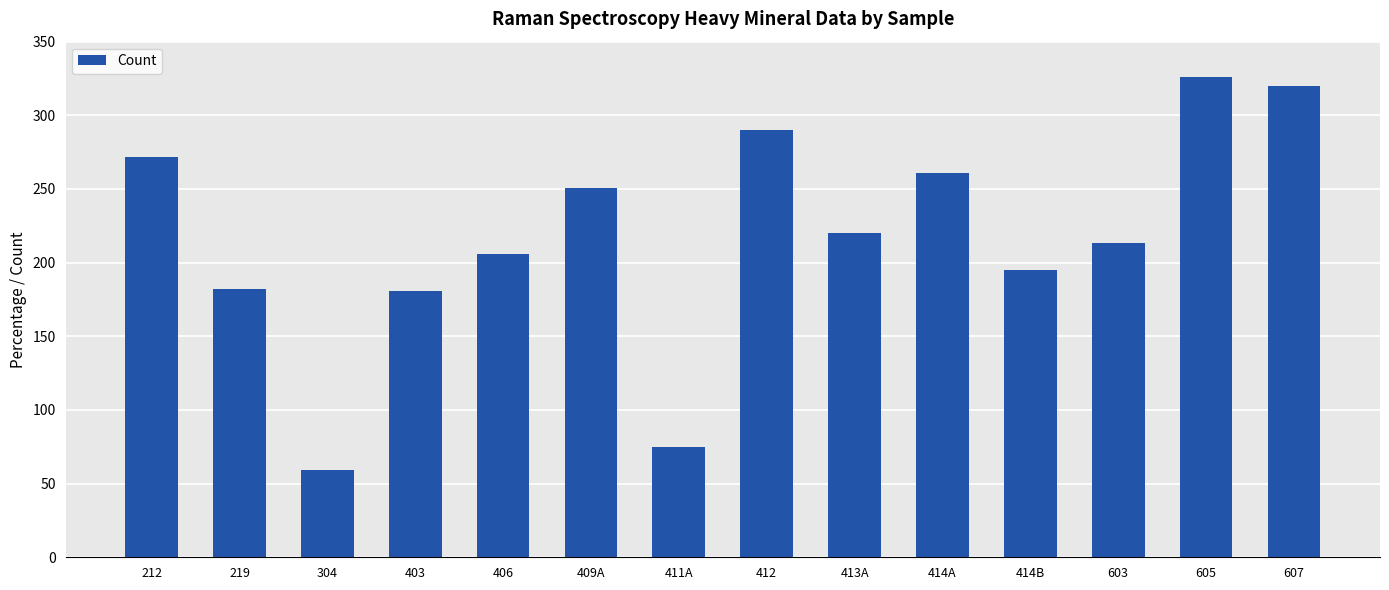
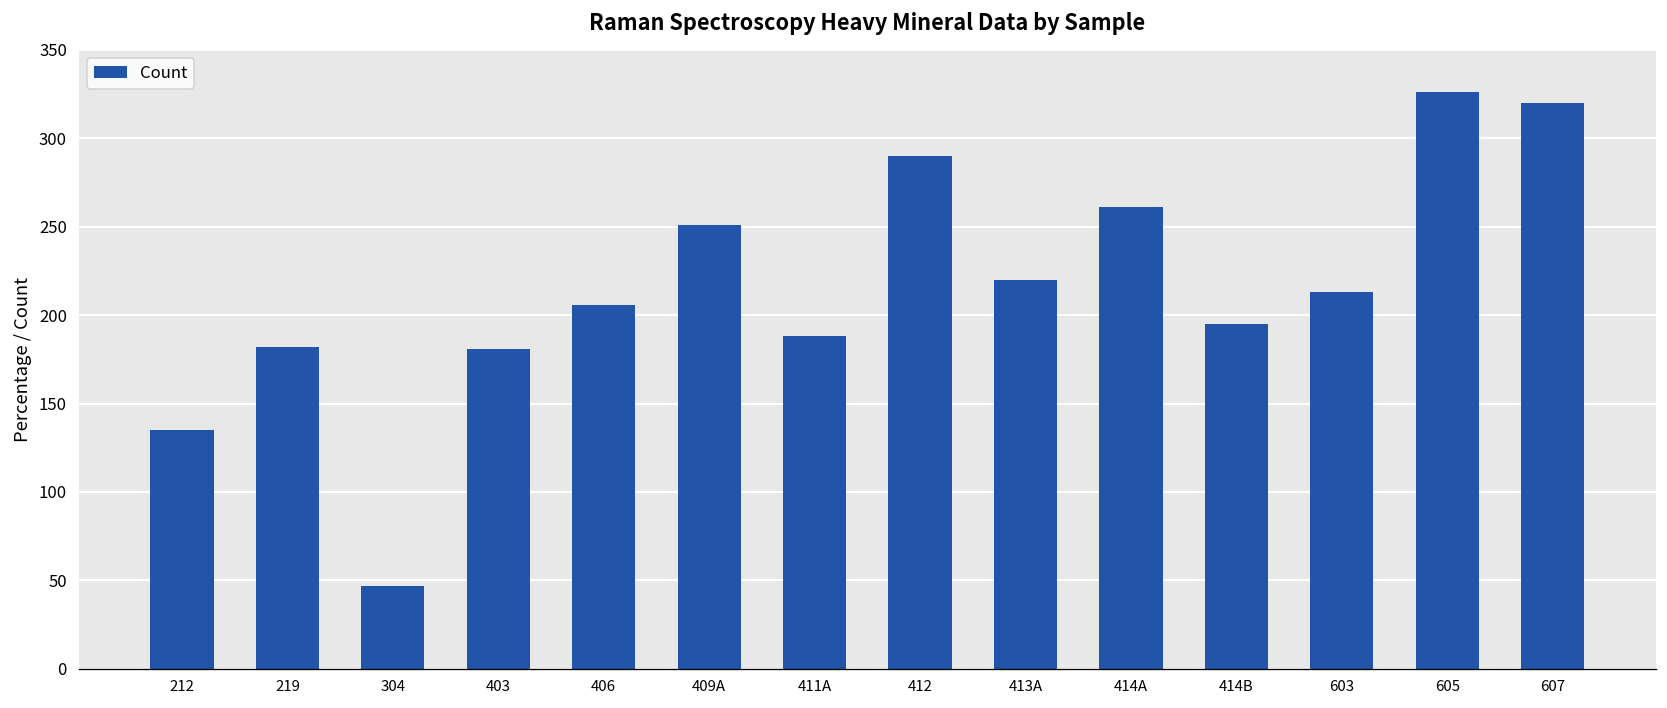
212: 272 -> 135
304: 59 -> 47
411A: 75 -> 188
